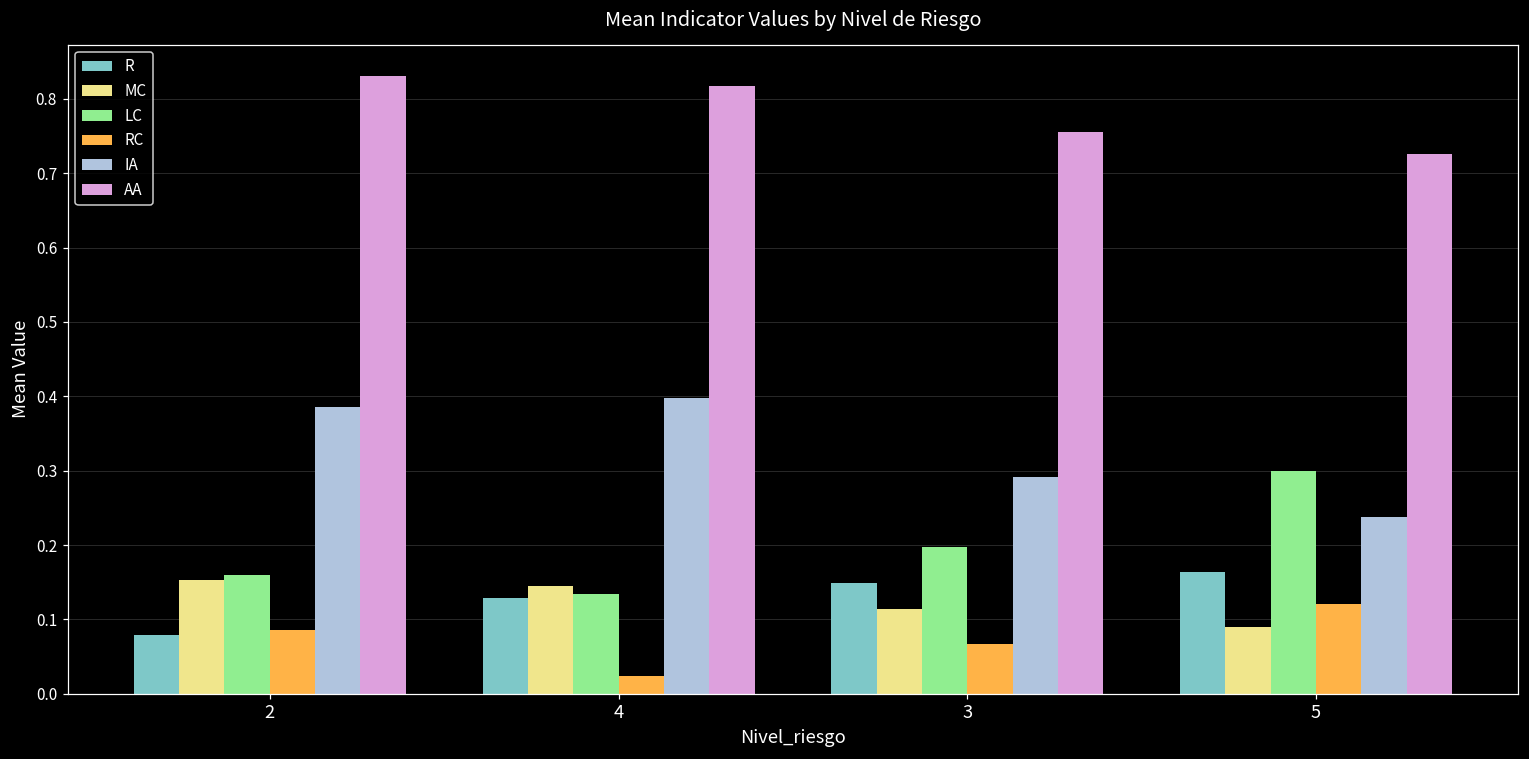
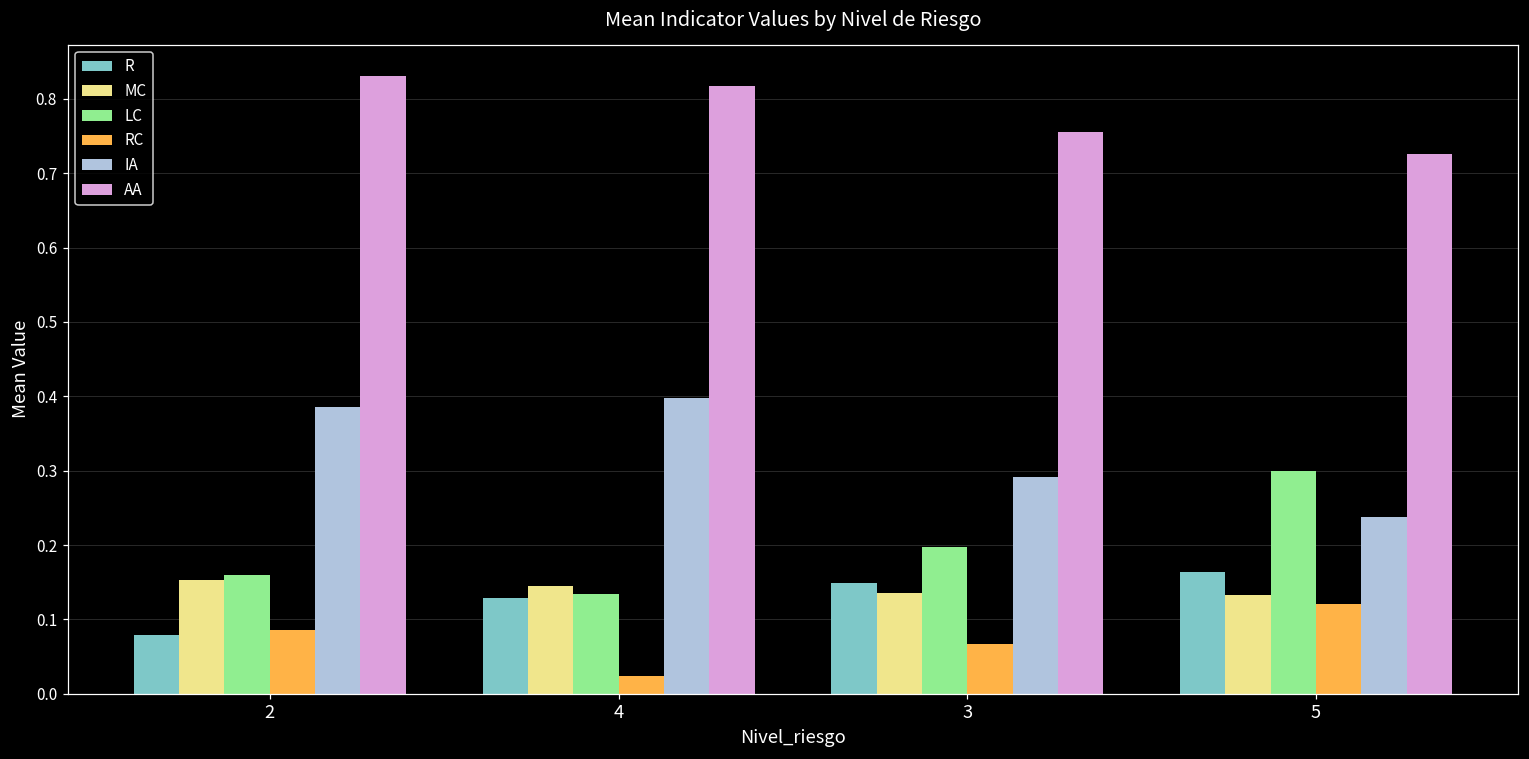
MC, 3: 0.11 -> 0.14
MC, 5: 0.09 -> 0.13
